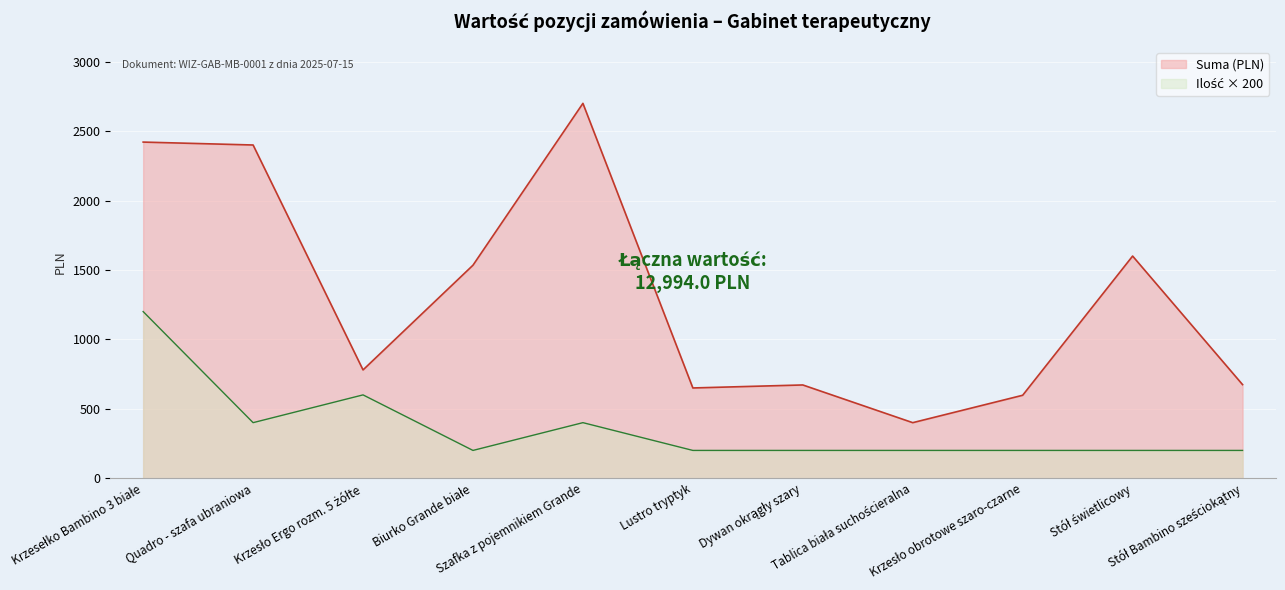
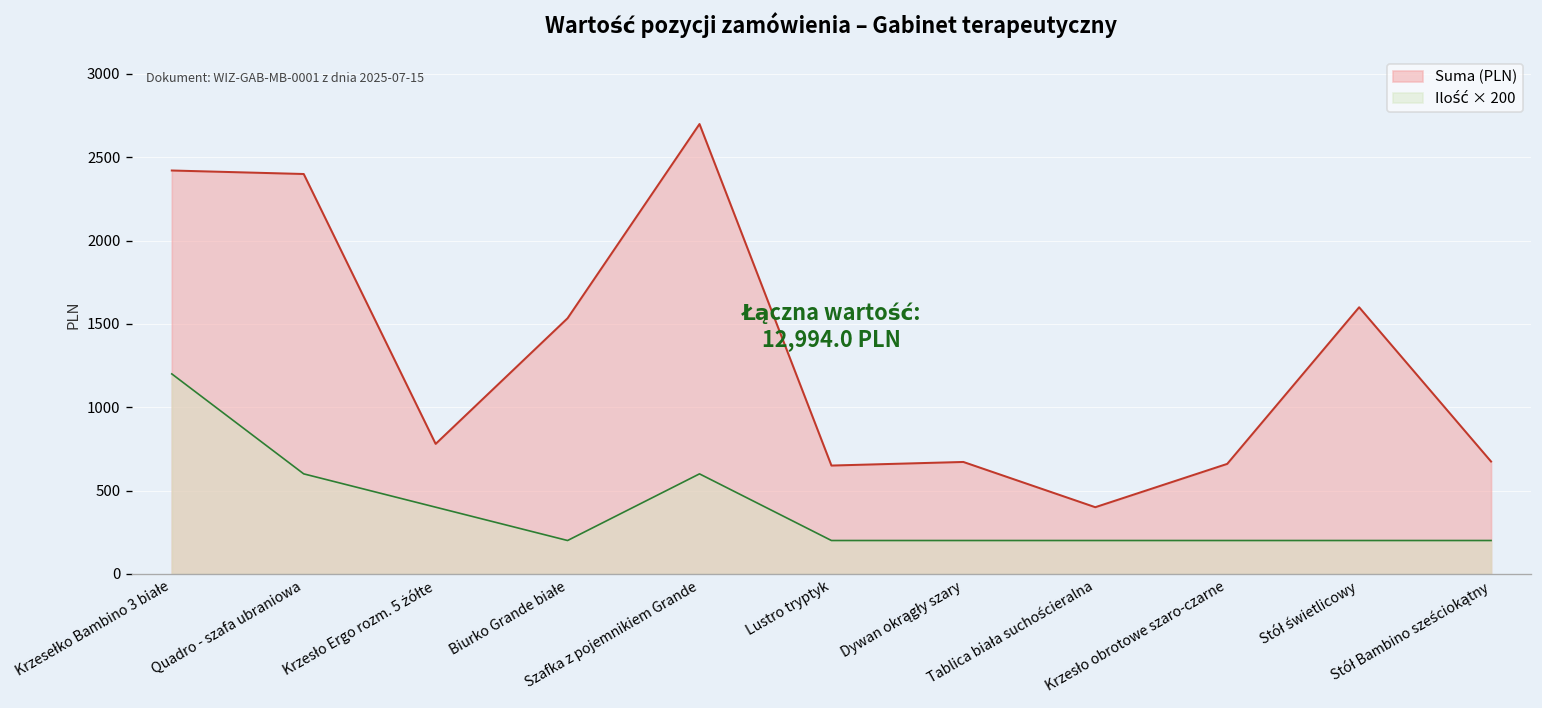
Ilość × 200, Quadro - szafa ubraniowa: 400 -> 600
Ilość × 200, Krzesło Ergo rozm. 5 żółte: 600 -> 400
Ilość × 200, Szafka z pojemnikiem Grande: 400 -> 600
Suma (PLN), Krzesło obrotowe szaro-czarne: 600 -> 660
